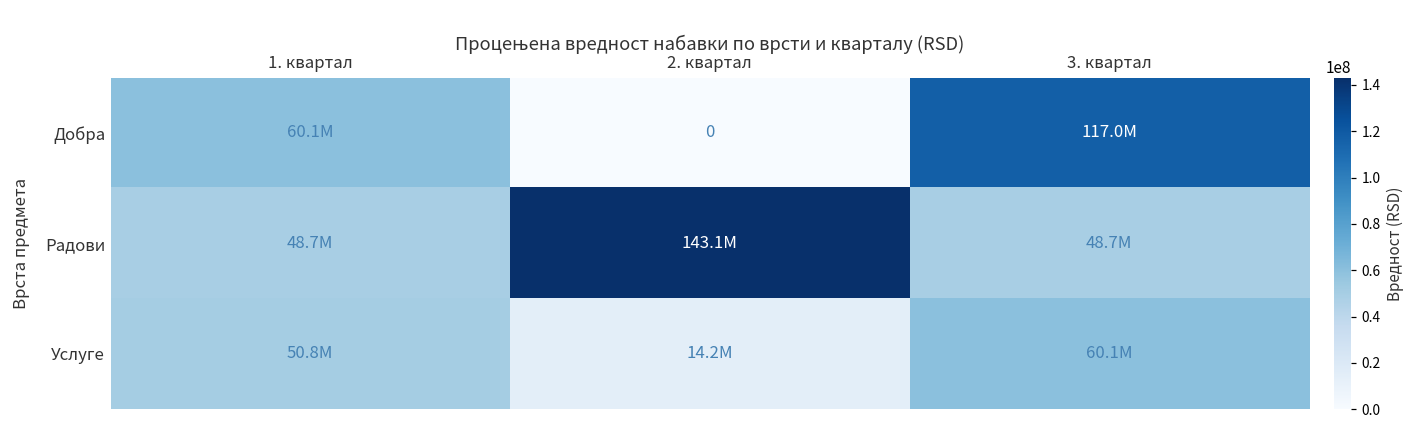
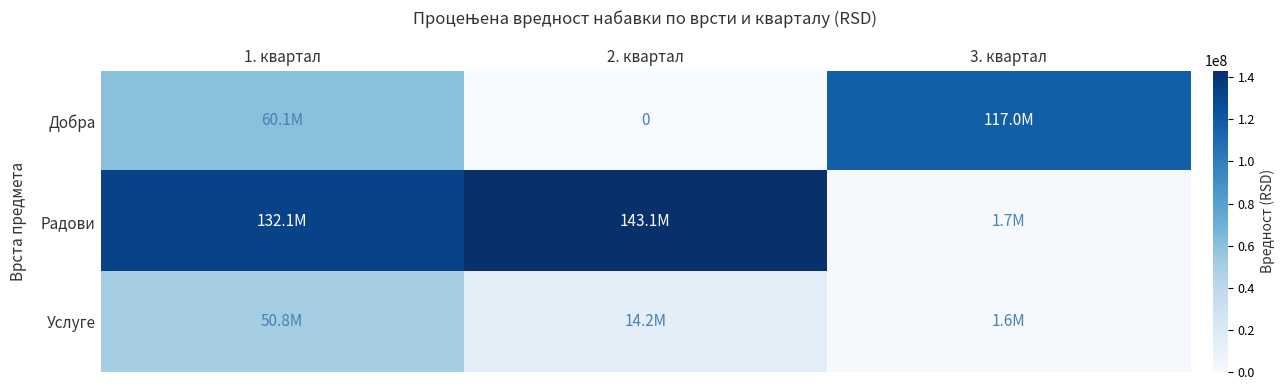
Радови, 1. квартал: 48.7M -> 132.1M
Радови, 3. квартал: 48.7M -> 1.7M
Услуге, 3. квартал: 60.1M -> 1.6M
